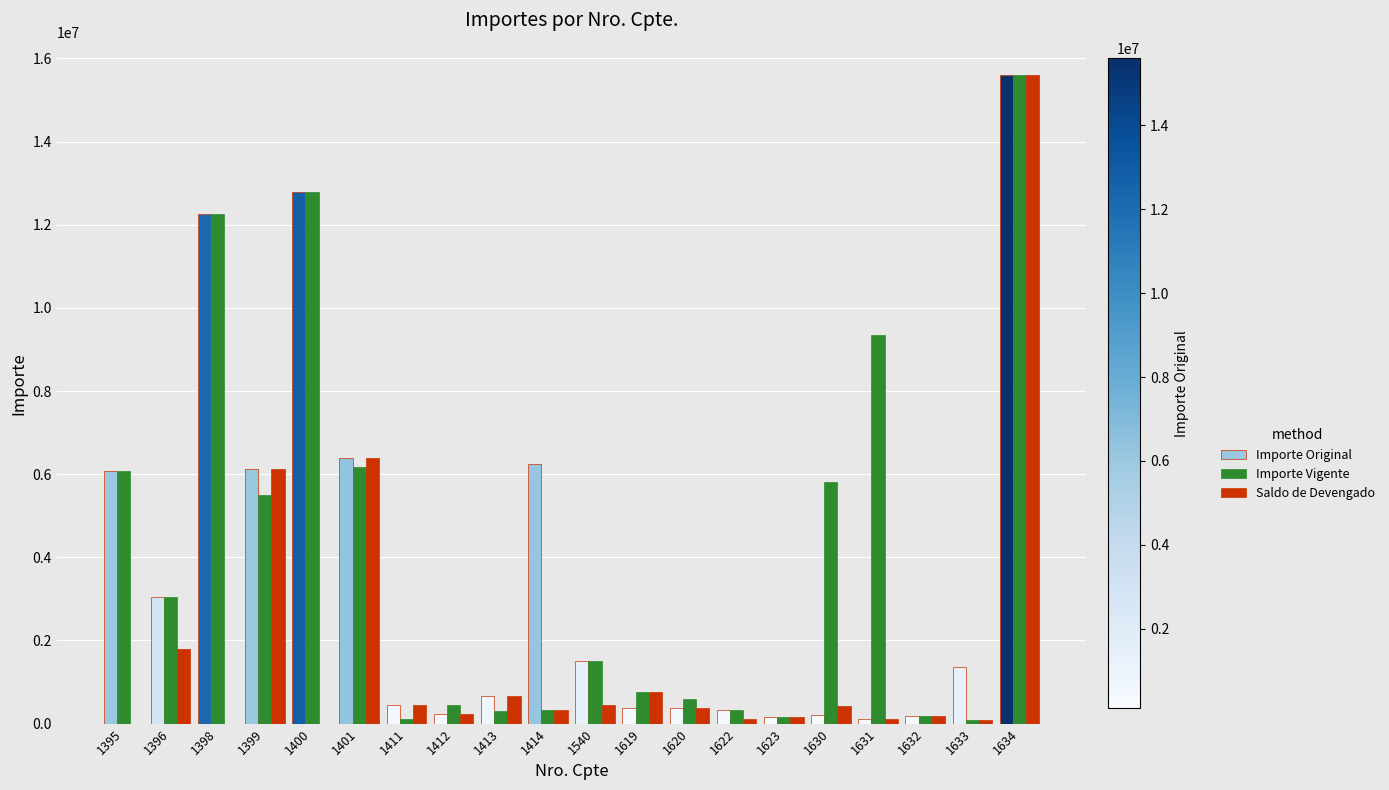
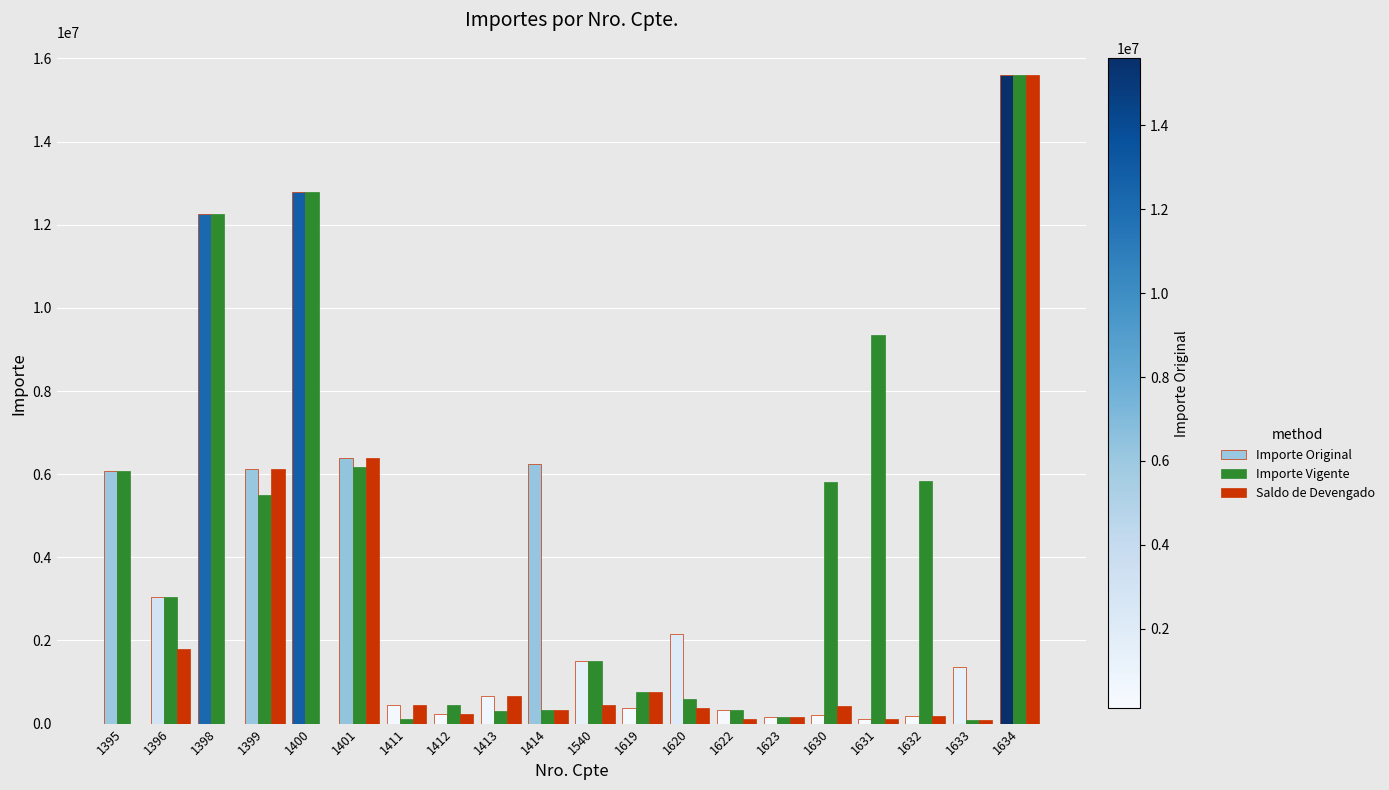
Importe Original, 1620: 400000 -> 2200000
Importe Vigente, 1632: 200000 -> 5800000
